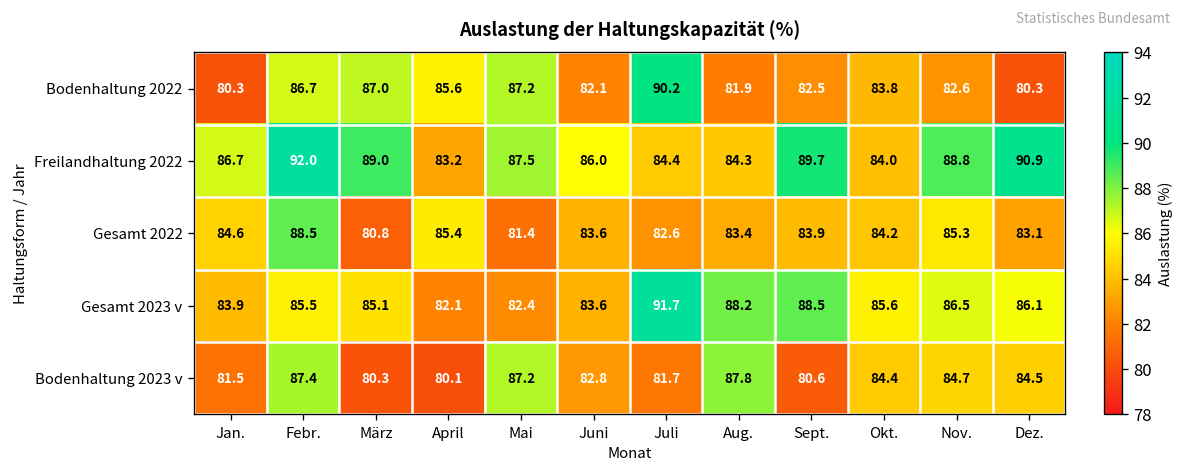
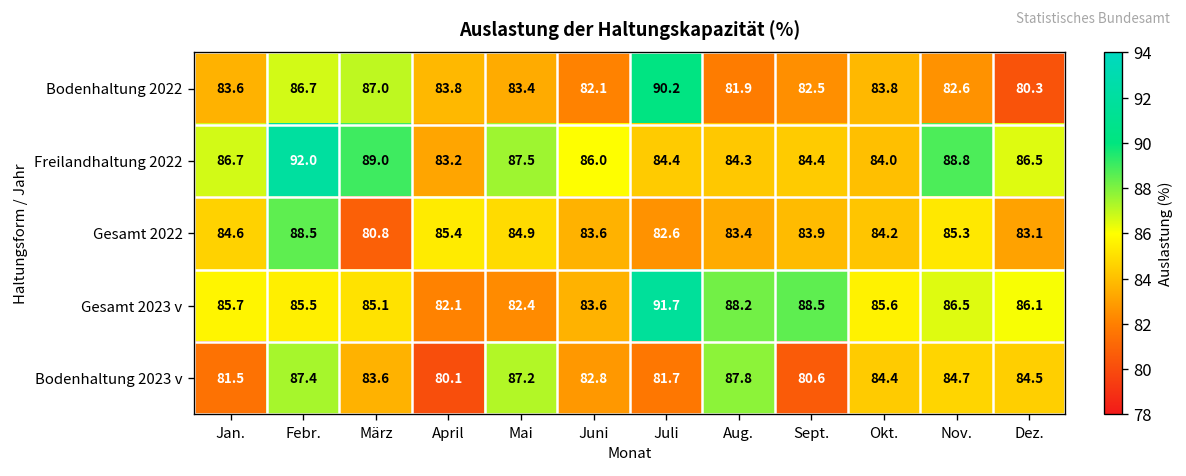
Bodenhaltung 2022, Jan.: 80.3 -> 83.6
Bodenhaltung 2022, April: 85.6 -> 83.8
Bodenhaltung 2022, Mai: 87.2 -> 83.4
Freilandhaltung 2022, Sept.: 89.7 -> 84.4
Freilandhaltung 2022, Dez.: 90.9 -> 86.5
Gesamt 2022, Mai: 81.4 -> 84.9
Gesamt 2023 v, Jan.: 83.9 -> 85.7
Bodenhaltung 2023 v, März: 80.3 -> 83.6
